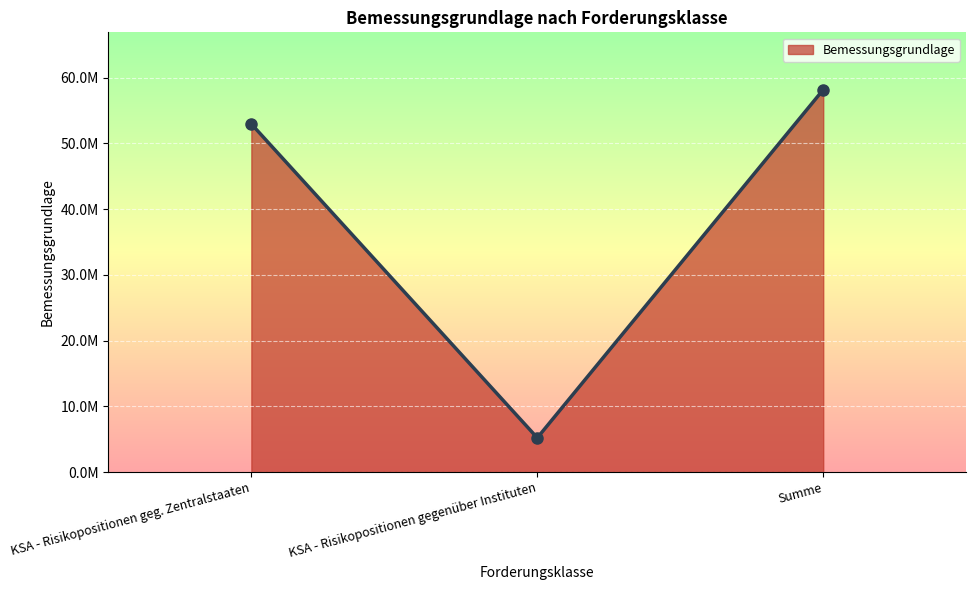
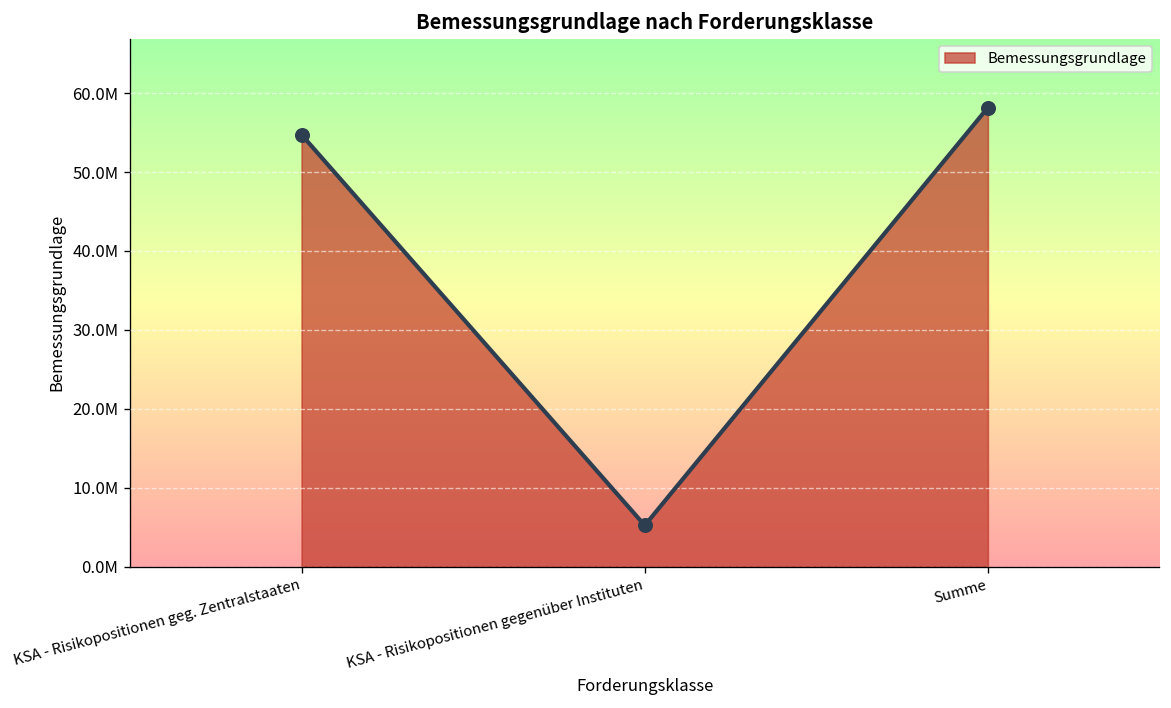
KSA - Risikopositionen geg. Zentralstaaten: 53000000 -> 55000000
